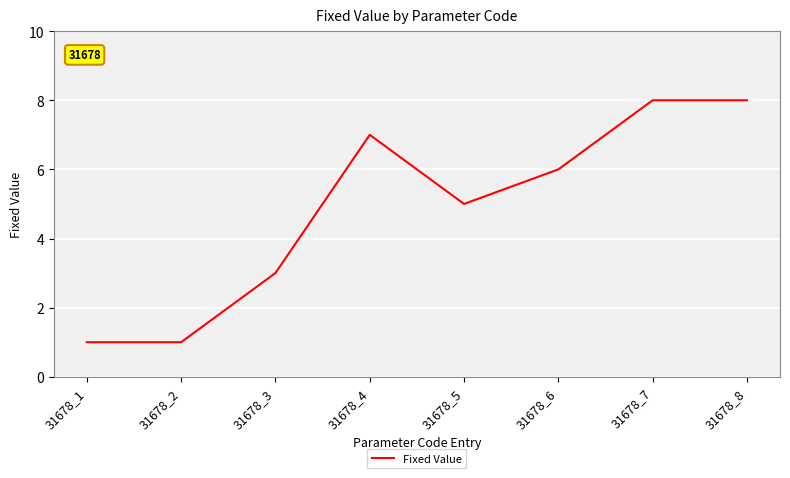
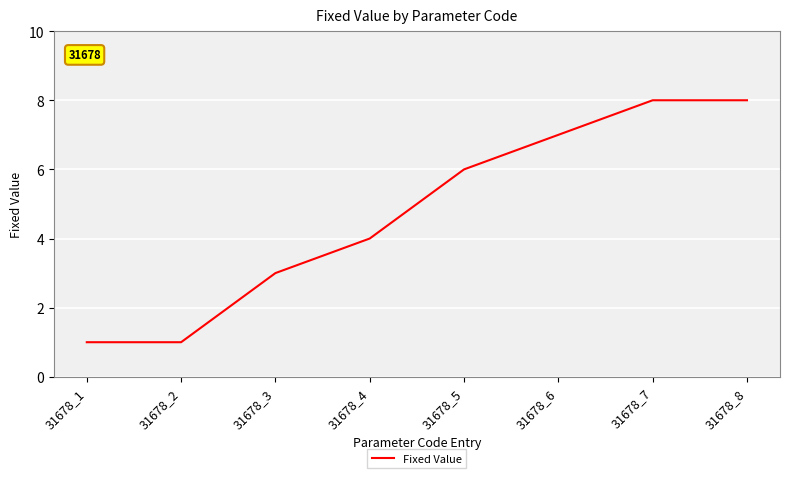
31678_4: 7 -> 4
31678_5: 5 -> 6
31678_6: 6 -> 7
